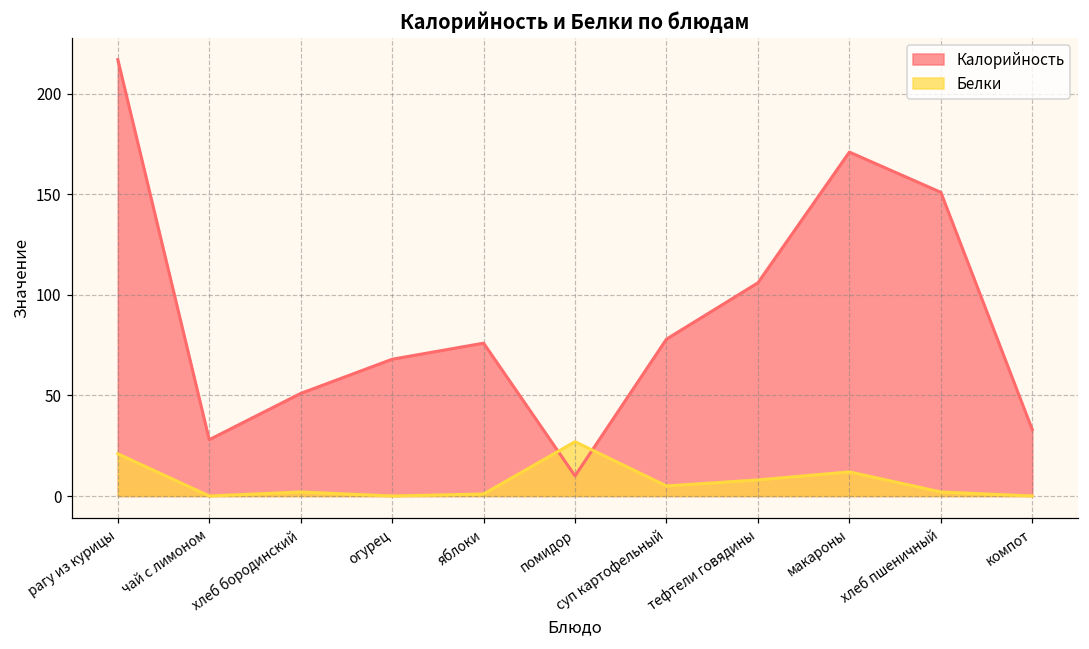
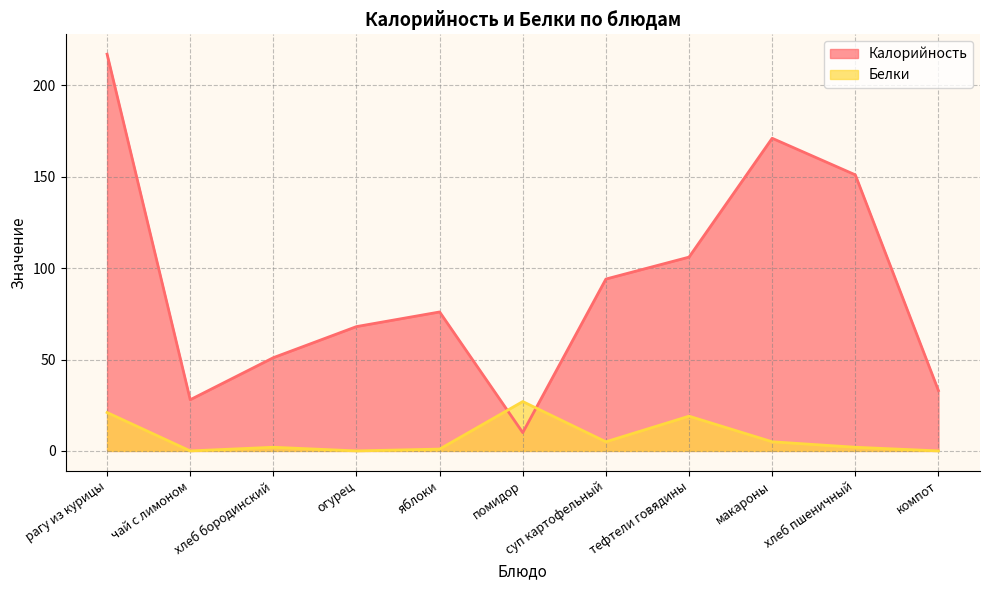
Калорийность, суп картофельный: 78 -> 94
Белки, тефтели говядины: 8 -> 19
Белки, макароны: 12 -> 5
